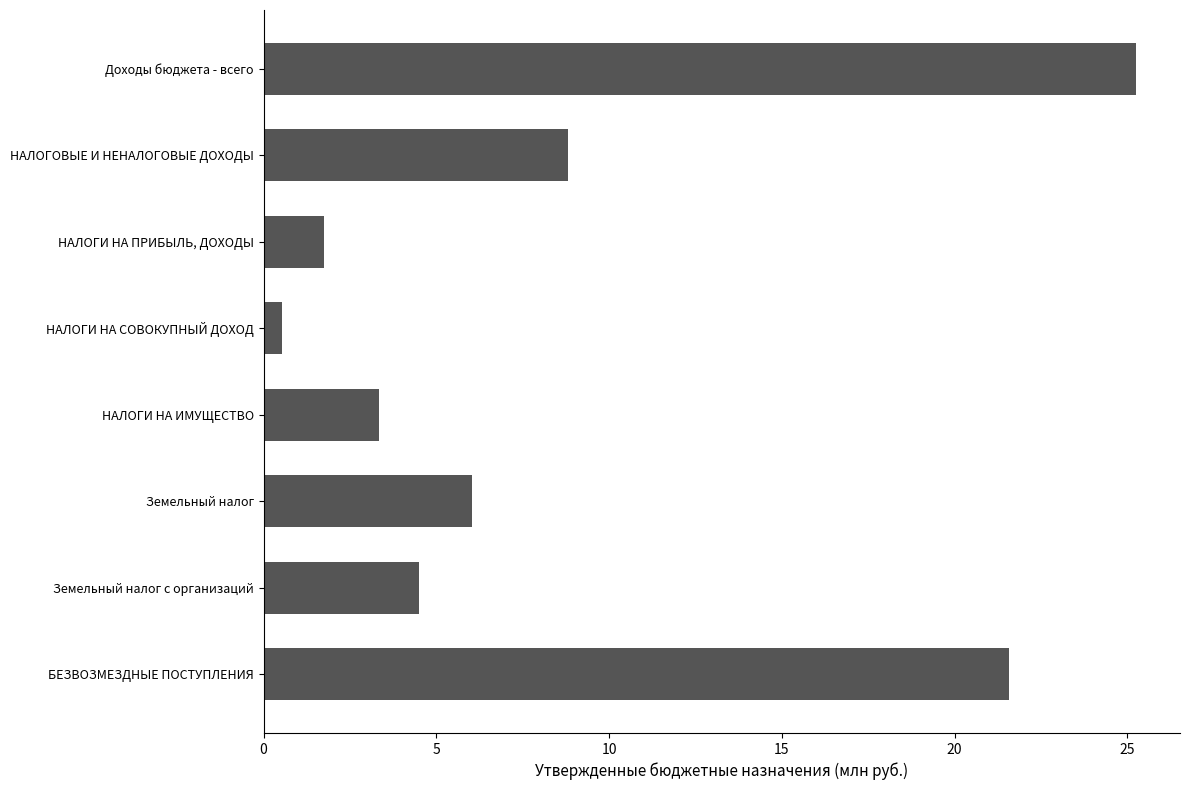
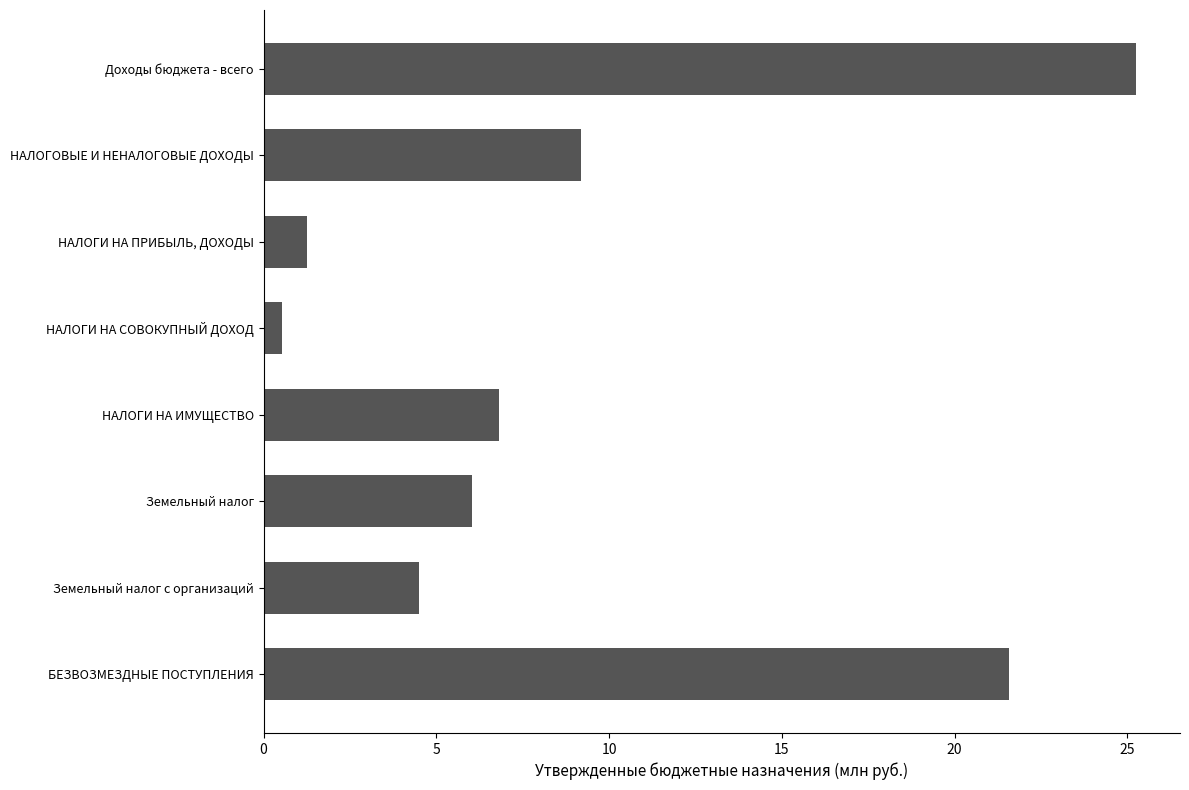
НАЛОГОВЫЕ И НЕНАЛОГОВЫЕ ДОХОДЫ: 8.8 -> 9.2
НАЛОГИ НА ПРИБЫЛЬ, ДОХОДЫ: 1.7 -> 1.2
НАЛОГИ НА ИМУЩЕСТВО: 3.3 -> 6.8
